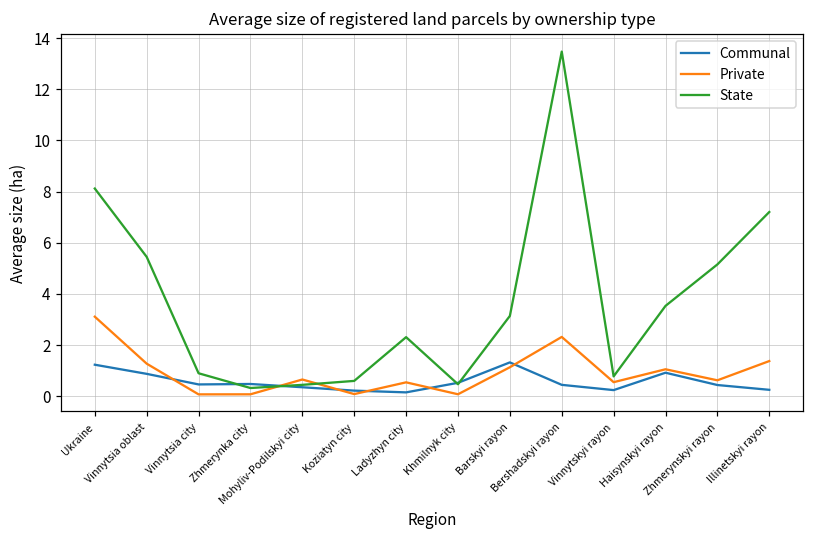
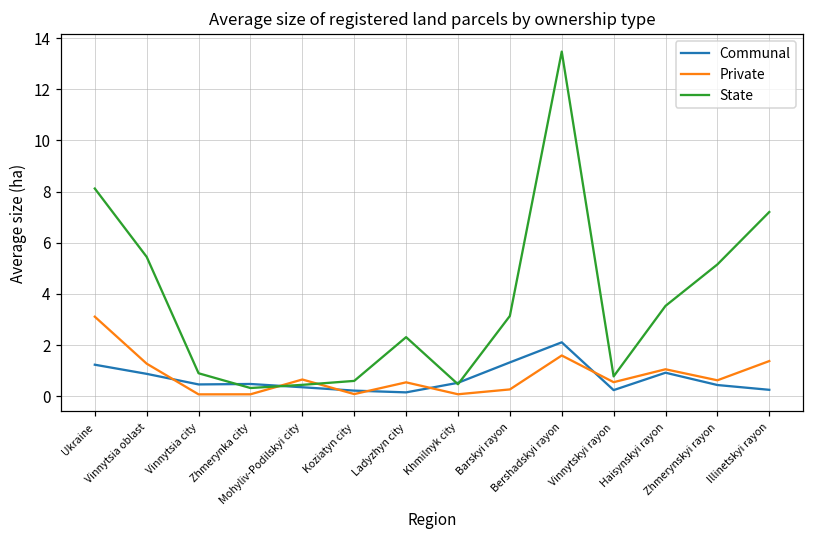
Private, Barskyi rayon: 1.1 -> 0.3
Communal, Bershadskyi rayon: 0.4 -> 2.1
Private, Bershadskyi rayon: 2.3 -> 1.6
